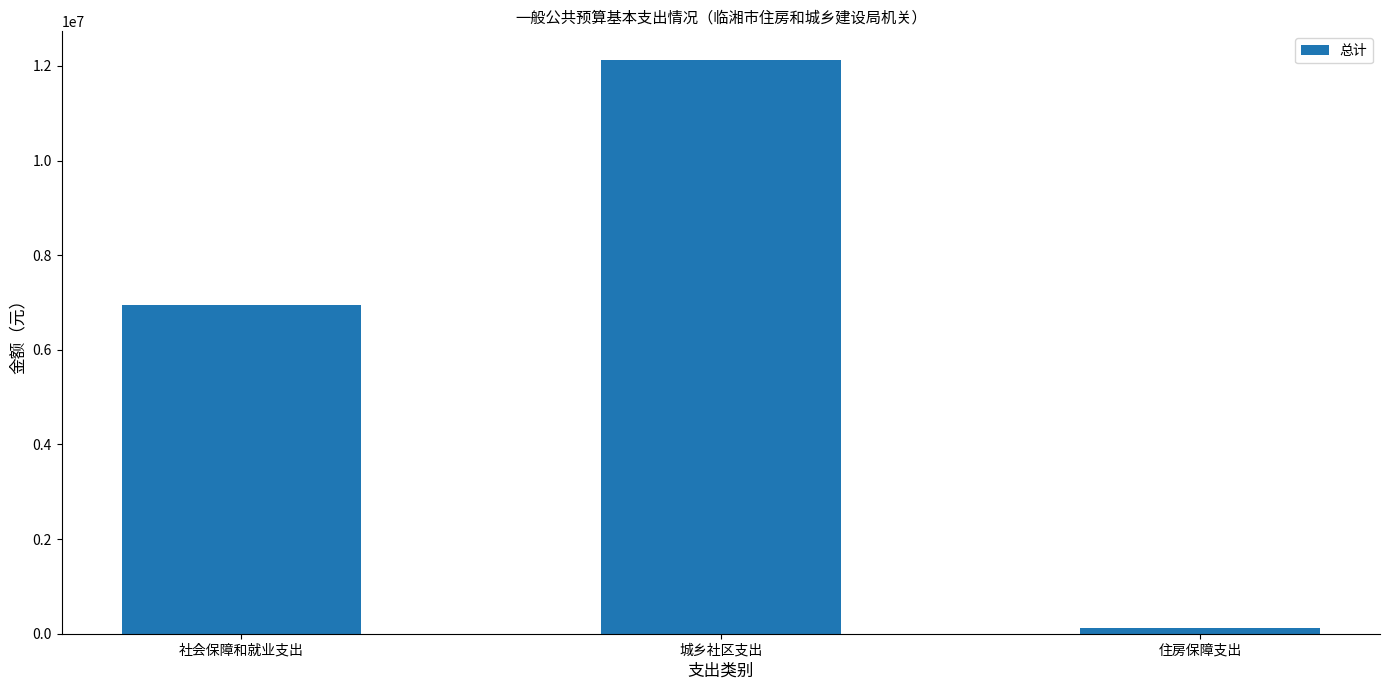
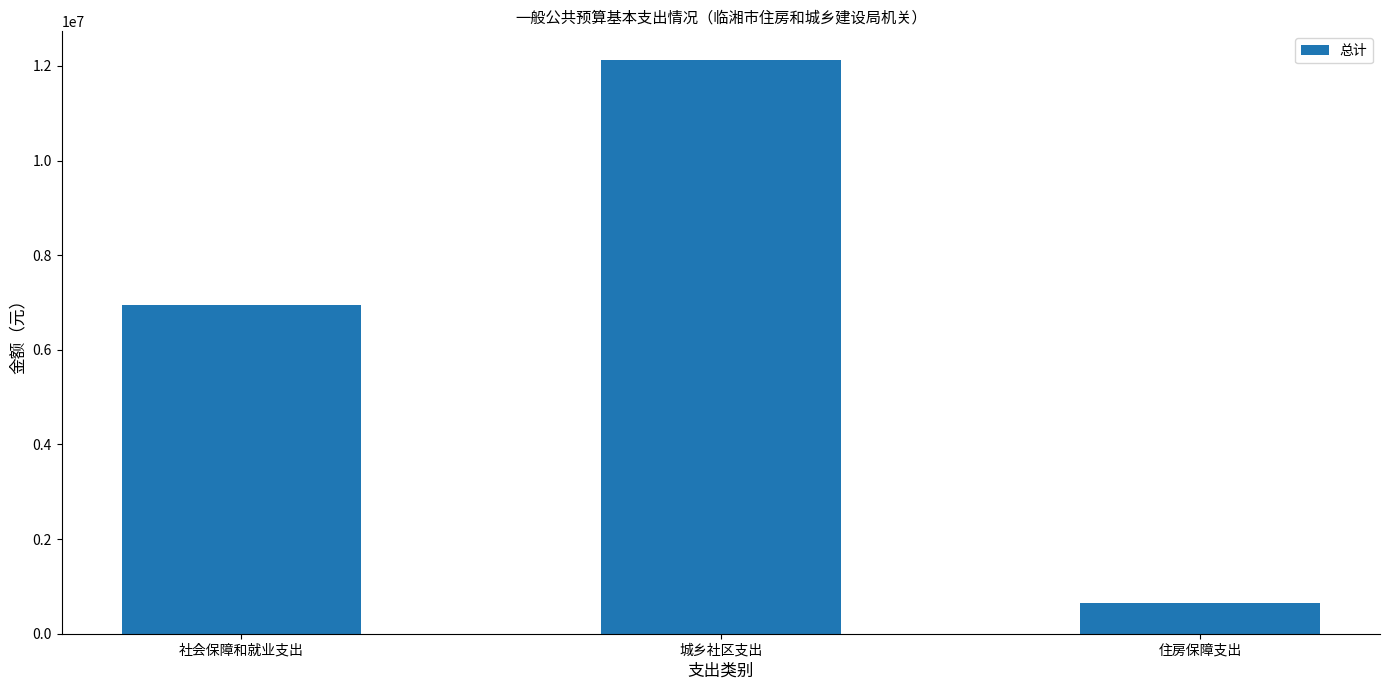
住房保障支出: 100000 -> 700000
